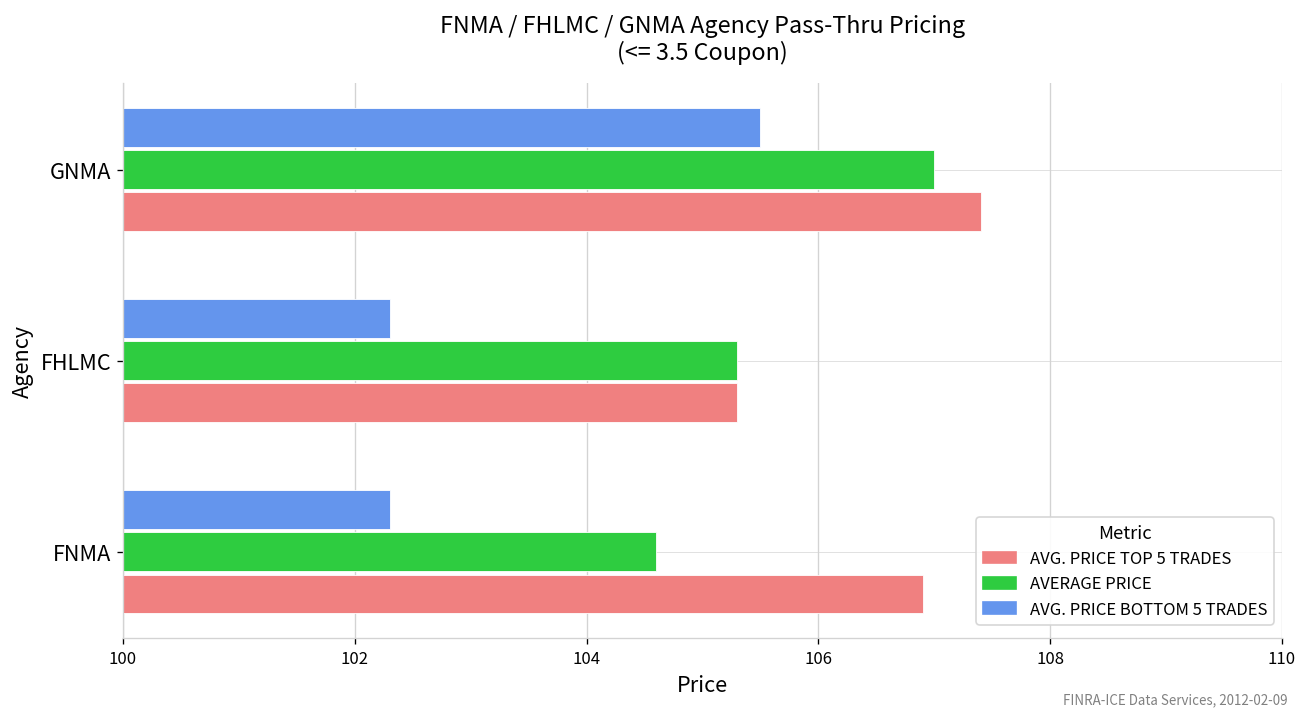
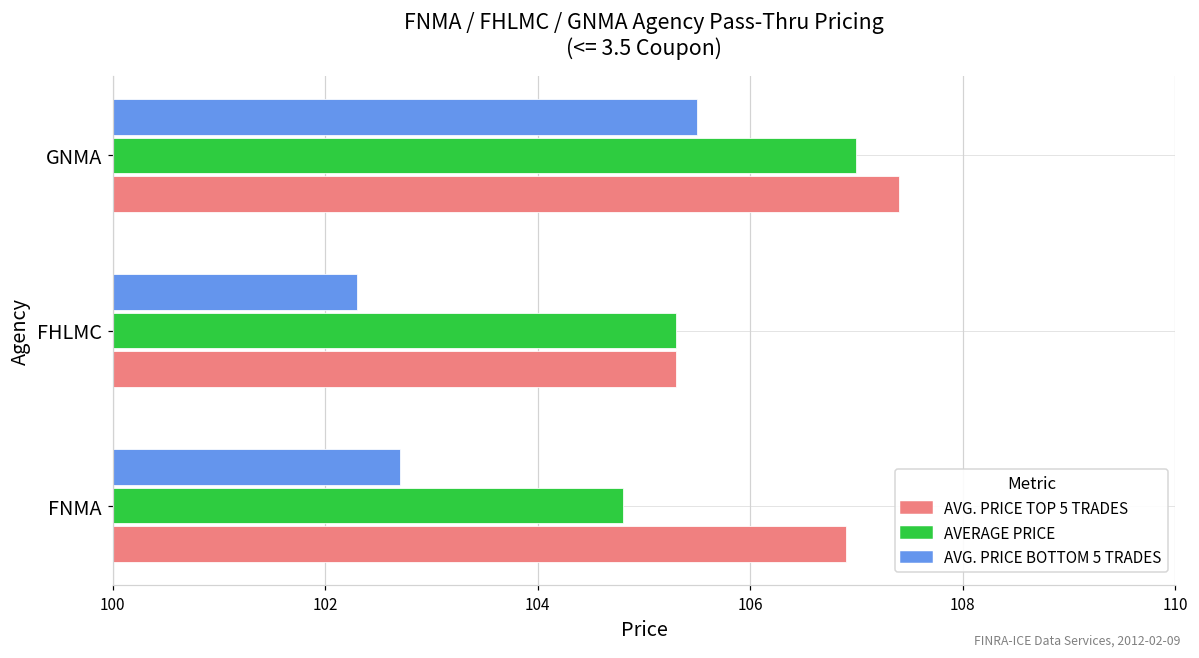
AVG. PRICE BOTTOM 5 TRADES, FNMA: 102.3 -> 102.7
AVERAGE PRICE, FNMA: 104.6 -> 104.8
